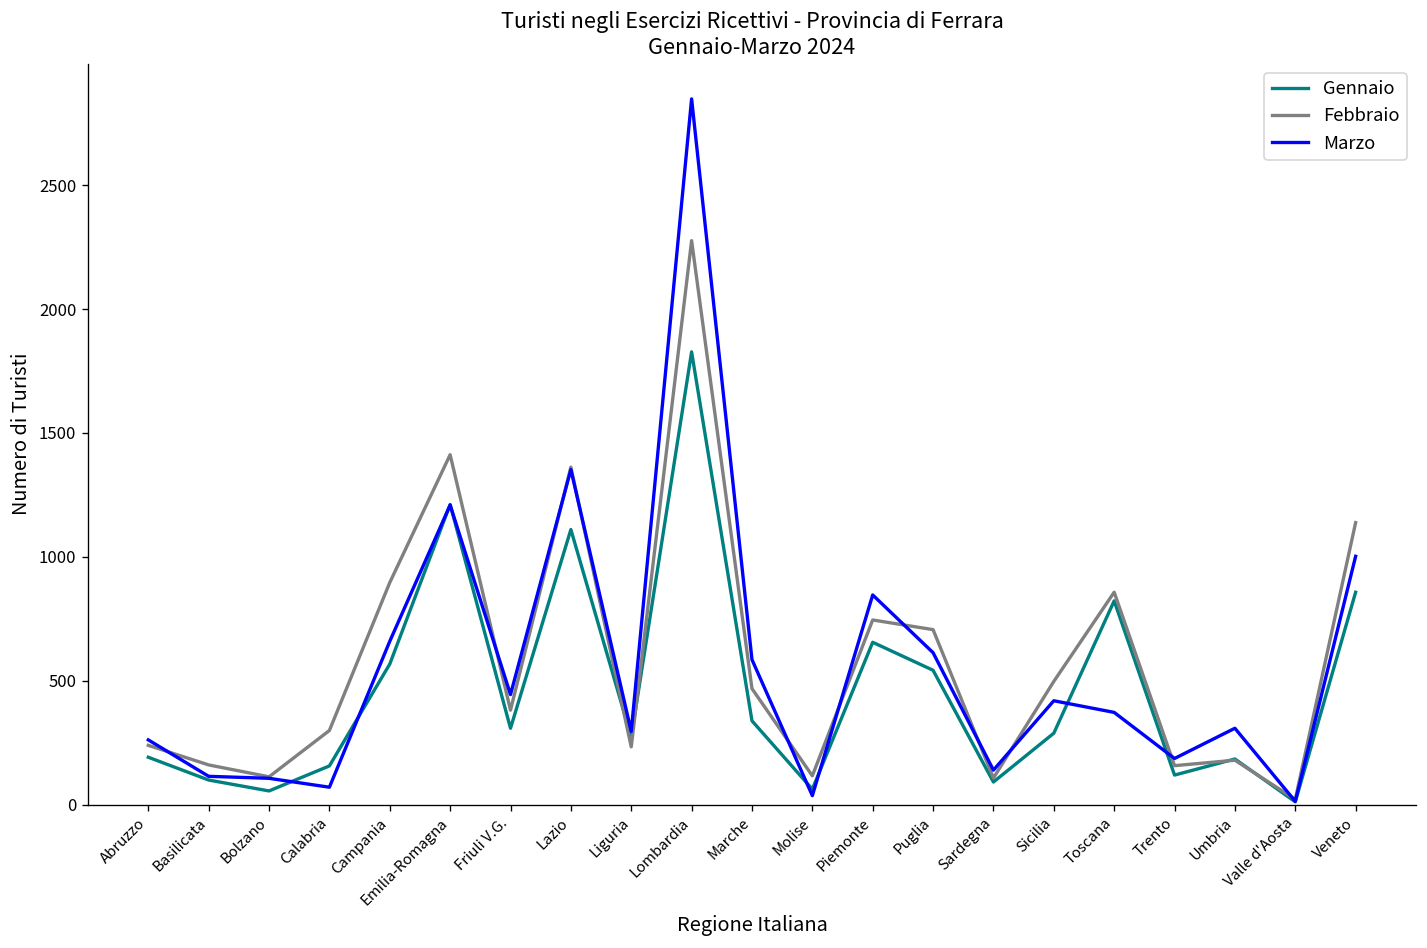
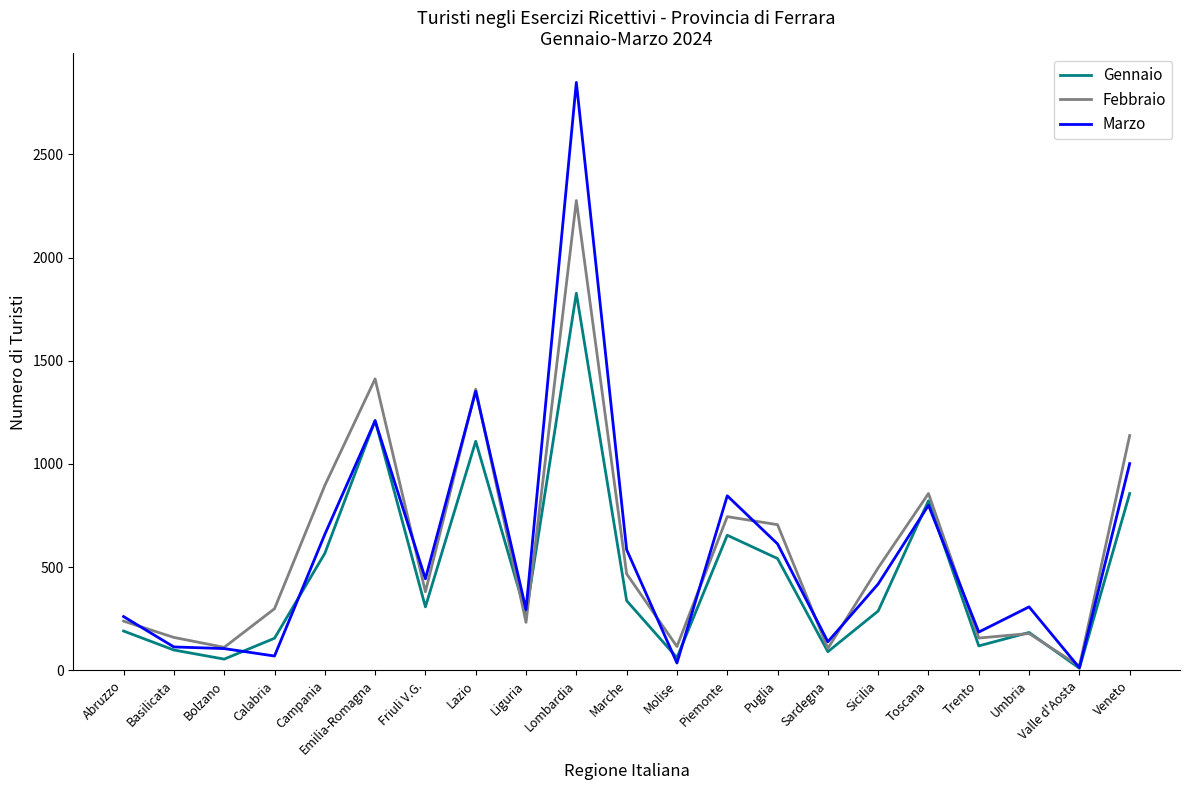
Marzo, Toscana: 370 -> 800
